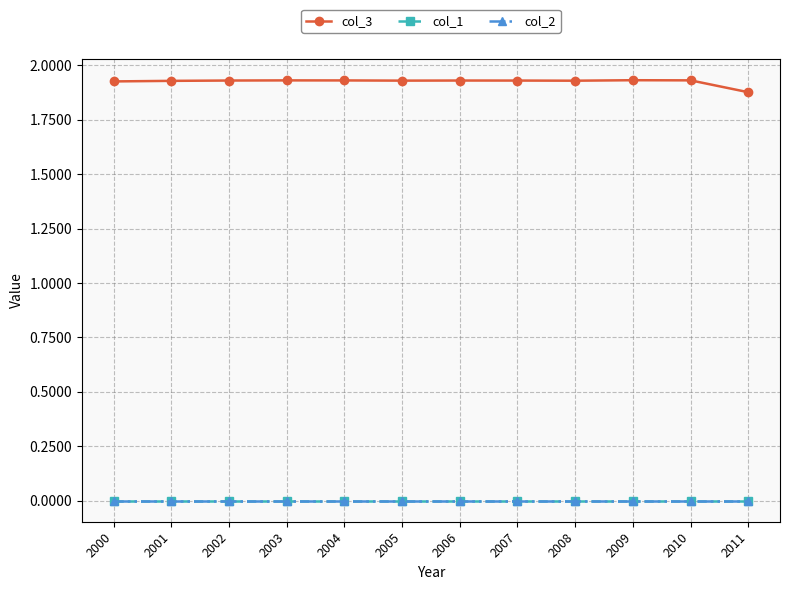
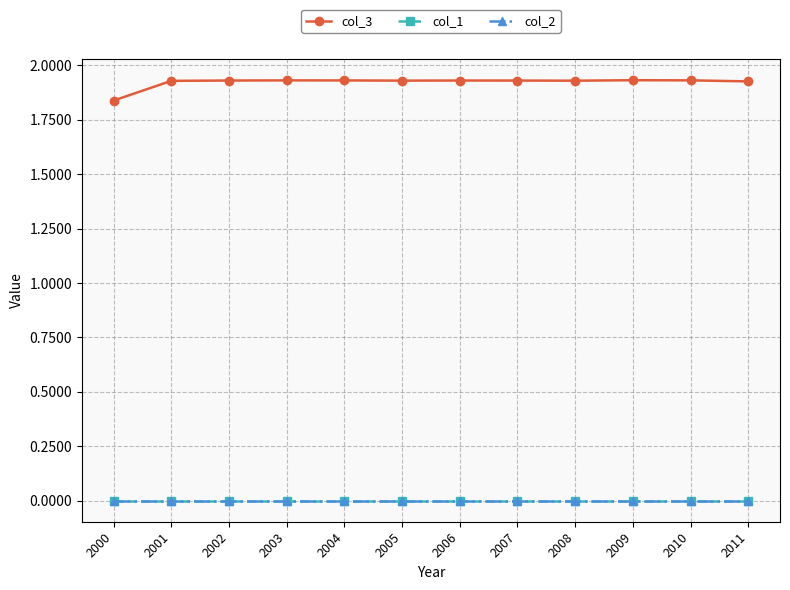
col_3, 2000: 1.93 -> 1.84
col_3, 2011: 1.88 -> 1.93
